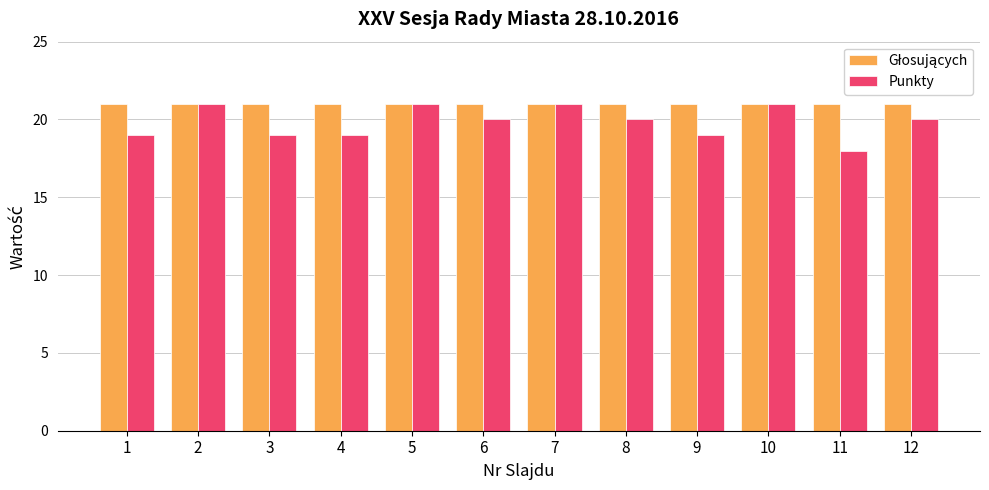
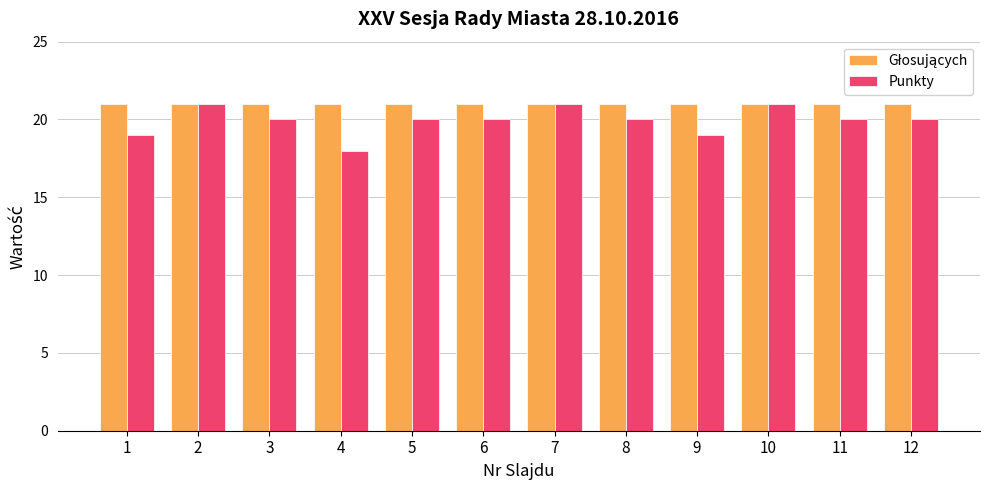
Punkty, 3: 19 -> 20
Punkty, 4: 19 -> 18
Punkty, 5: 21 -> 20
Punkty, 11: 18 -> 20
